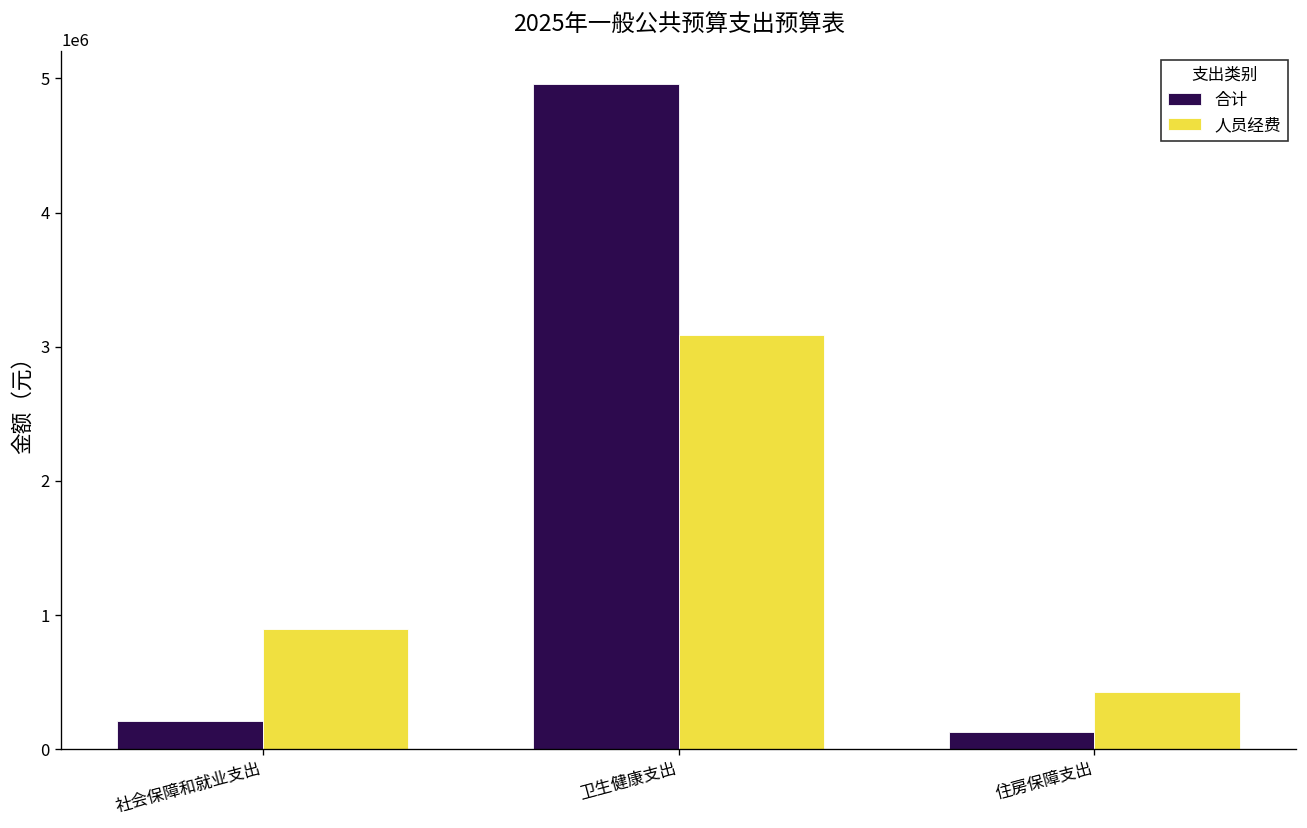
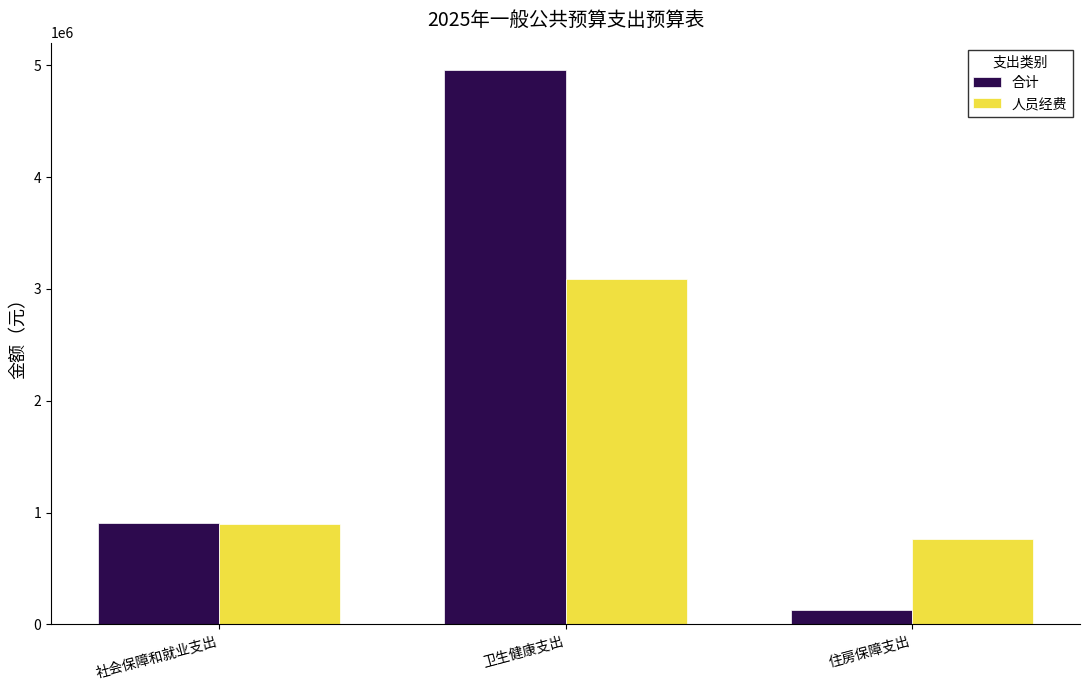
合计, 社会保障和就业支出: 210000 -> 900000
人员经费, 住房保障支出: 430000 -> 770000
